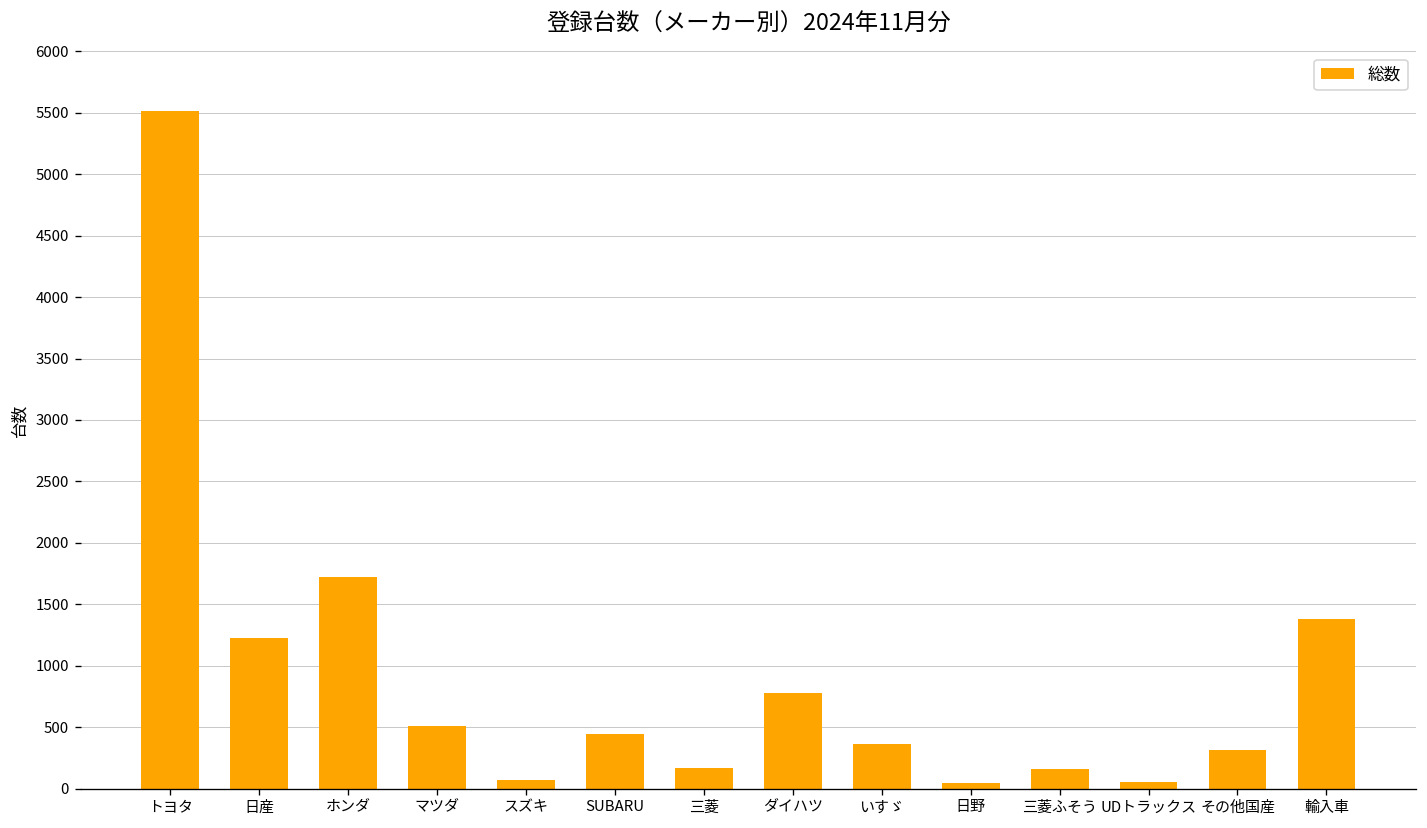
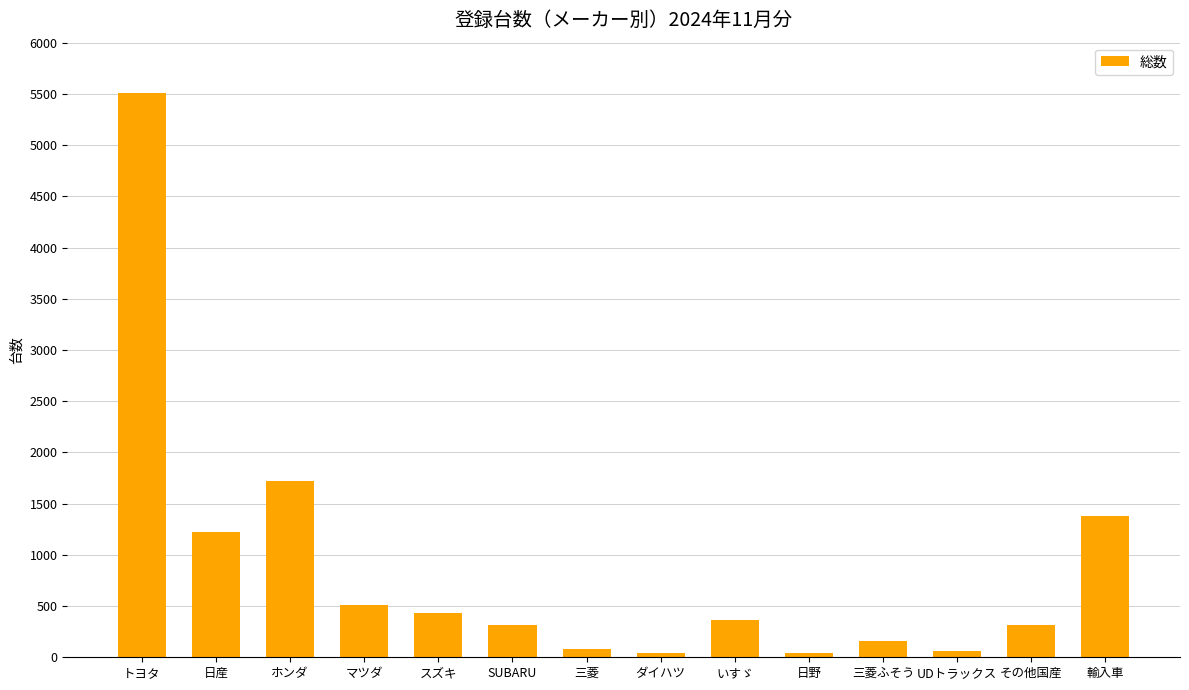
スズキ: 70 -> 430
SUBARU: 440 -> 320
三菱: 170 -> 80
ダイハツ: 780 -> 50
